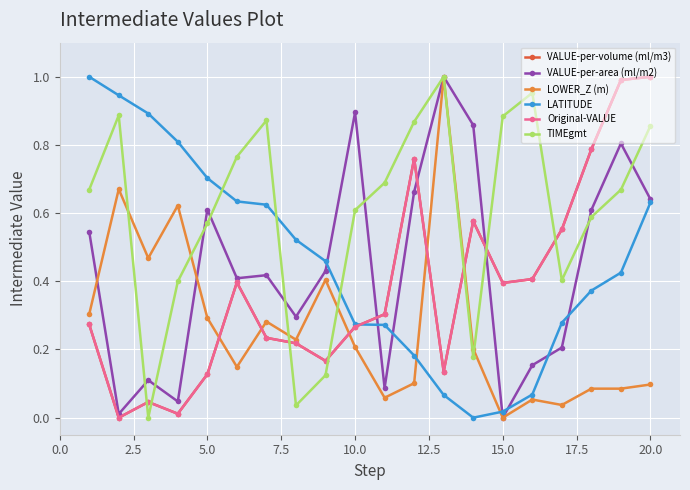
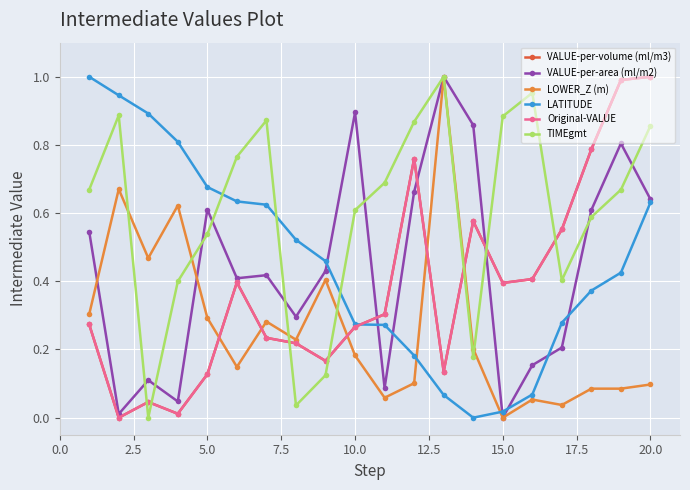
LATITUDE, 5.0: 0.70 -> 0.68
TIMEgmt, 5.0: 0.57 -> 0.54
LOWER_Z (m), 10.0: 0.21 -> 0.18
